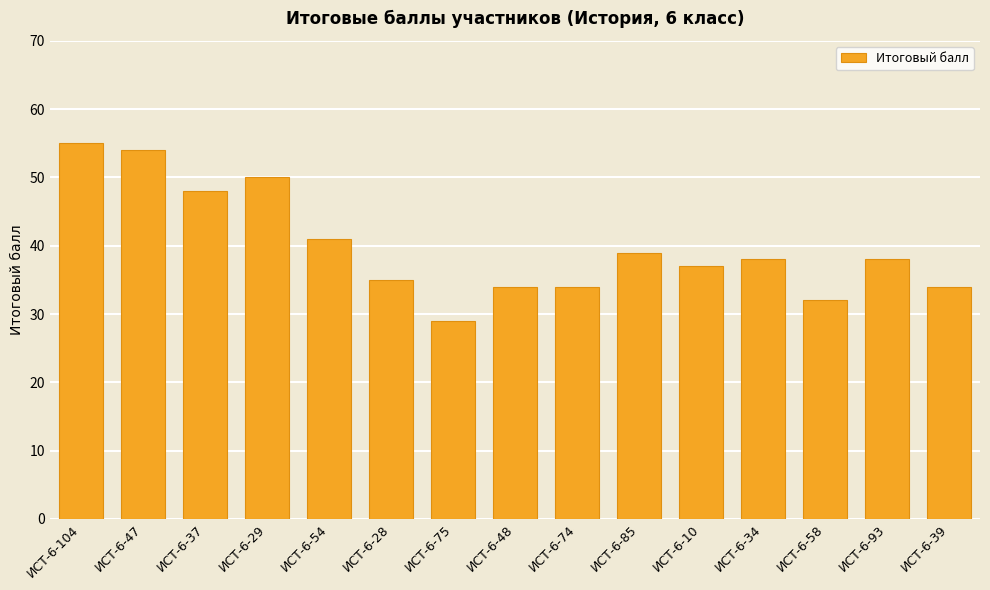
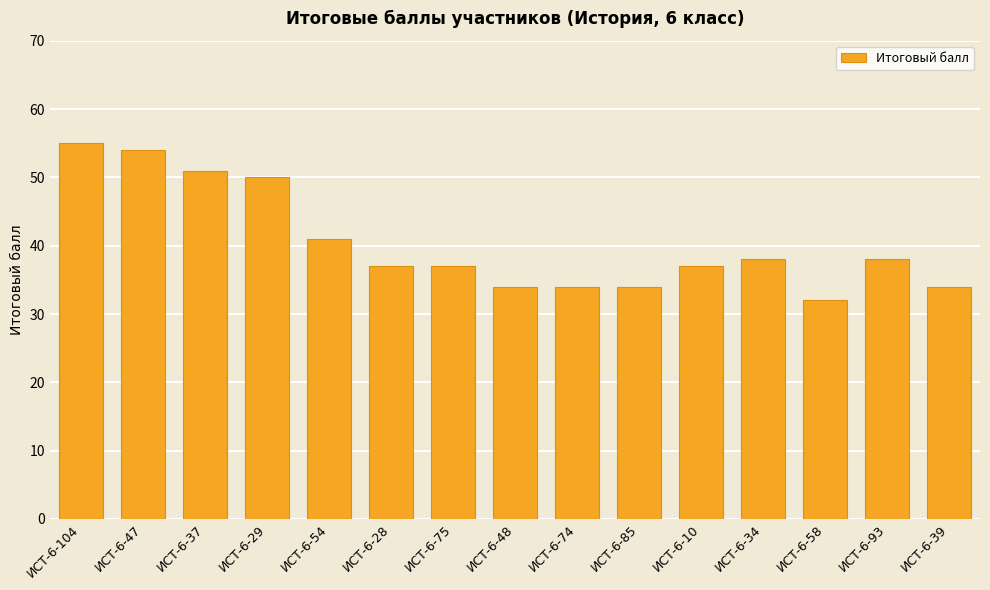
ИСТ-6-37: 48 -> 51
ИСТ-6-28: 35 -> 37
ИСТ-6-75: 29 -> 37
ИСТ-6-85: 39 -> 34
